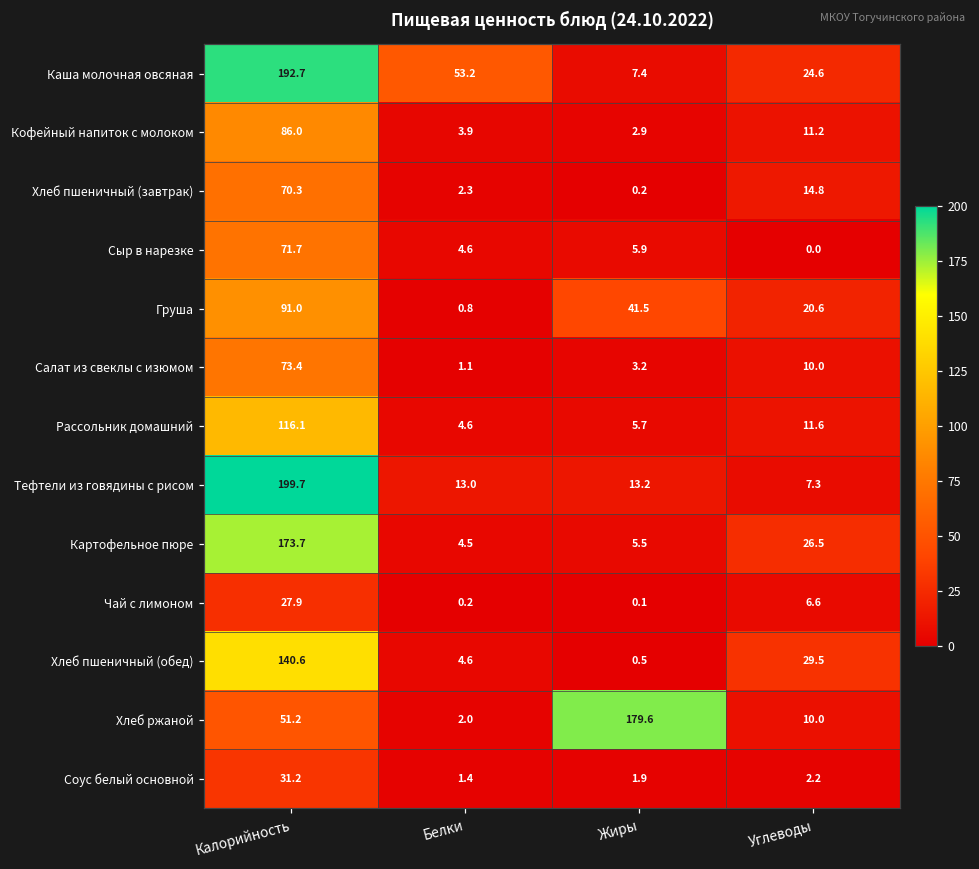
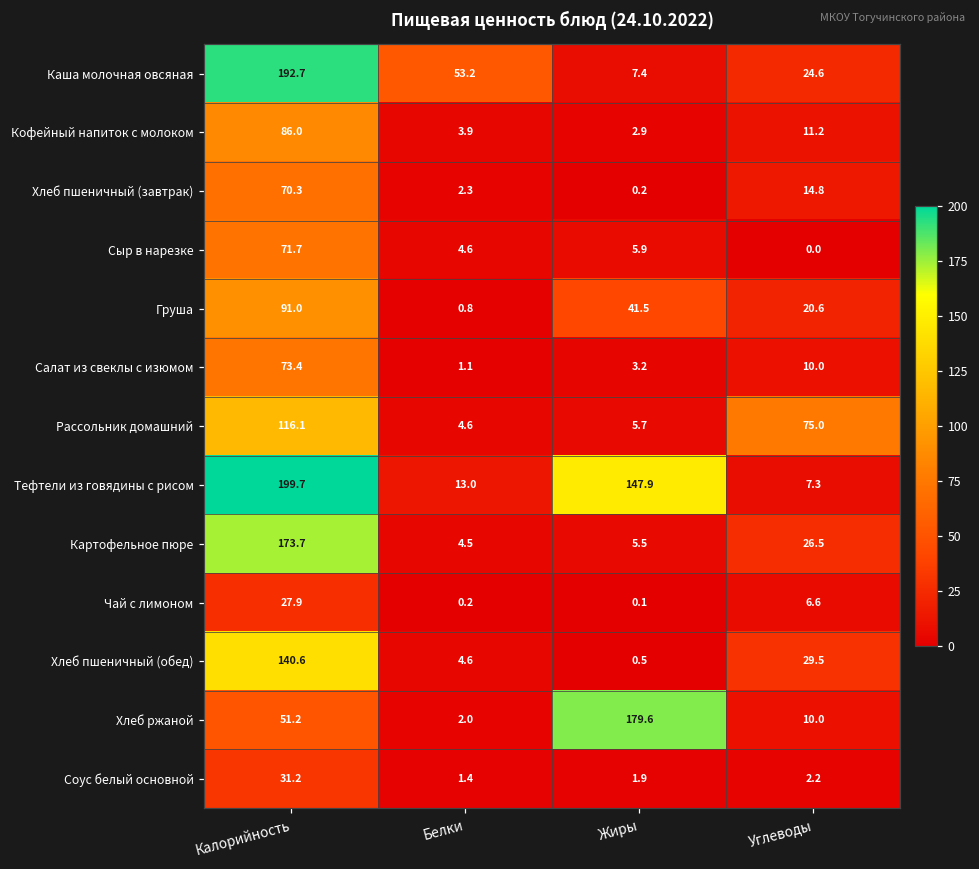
Рассольник домашний, Углеводы: 11.6 -> 75.0
Тефтели из говядины с рисом, Жиры: 13.2 -> 147.9
